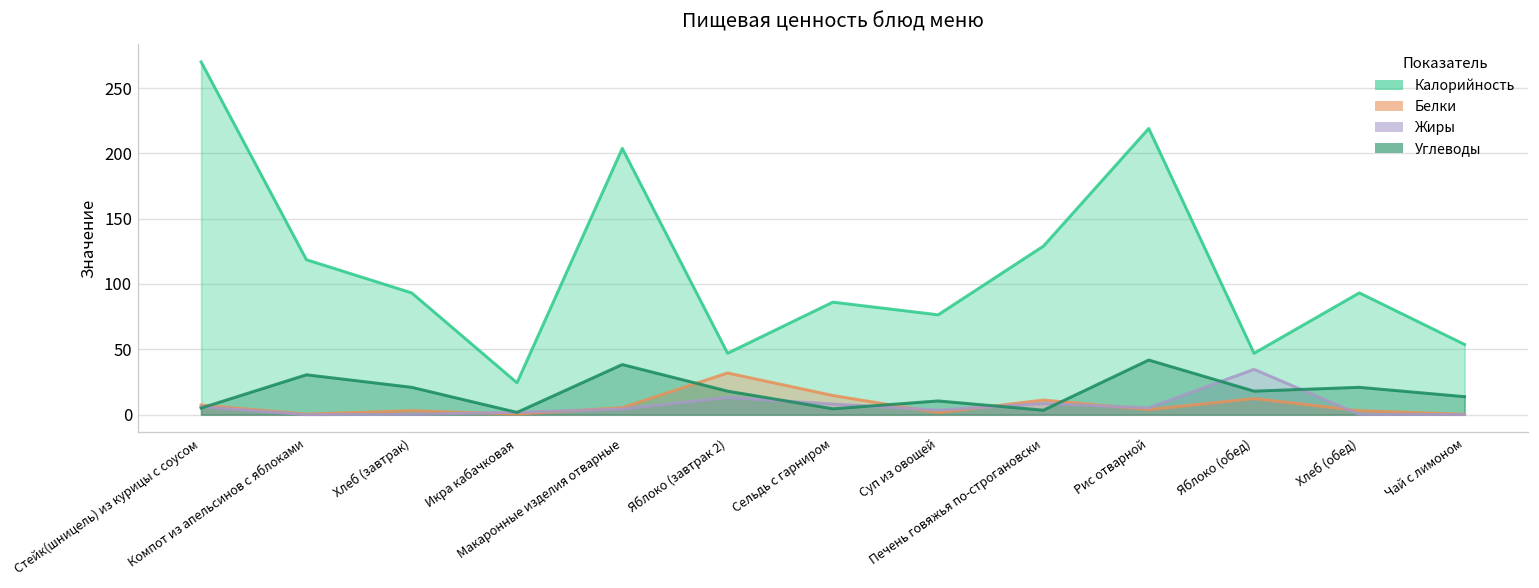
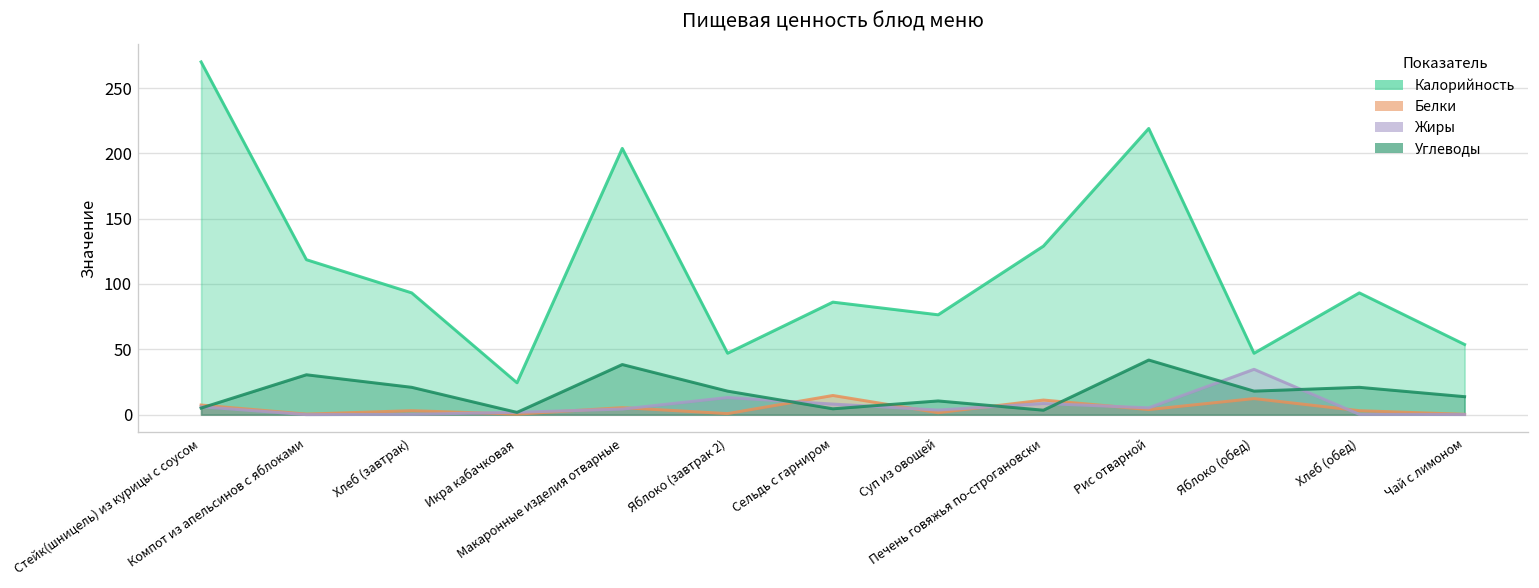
Белки, Яблоко (завтрак 2): 32 -> 1
